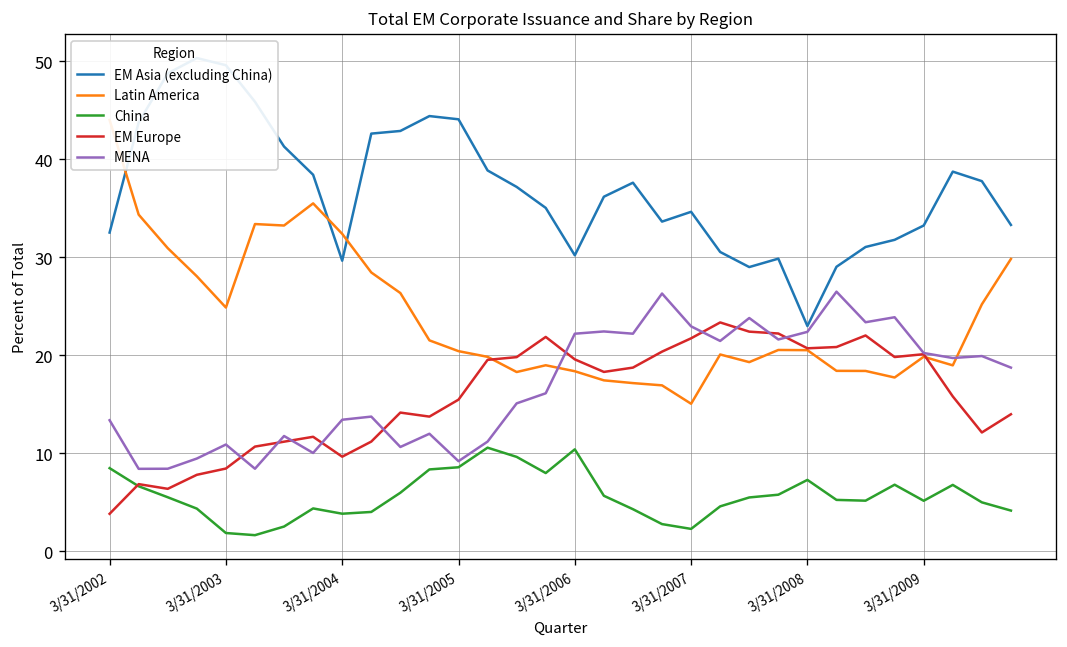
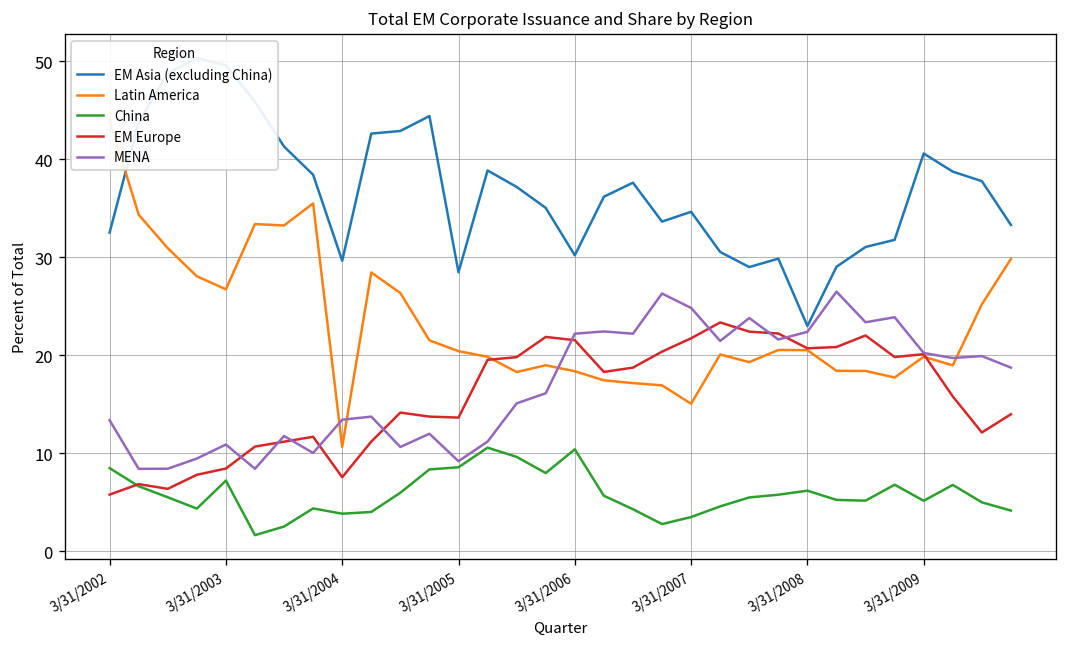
EM Europe, 3/31/2002: 4 -> 6
Latin America, 3/31/2003: 25 -> 27
China, 3/31/2003: 2 -> 7
Latin America, 3/31/2004: 32 -> 11
EM Europe, 3/31/2004: 10 -> 8
EM Asia (excluding China), 3/31/2005: 44 -> 28
EM Europe, 3/31/2005: 15 -> 14
EM Europe, 3/31/2006: 20 -> 22
China, 3/31/2007: 2 -> 3
MENA, 3/31/2007: 23 -> 25
China, 3/31/2008: 7 -> 6
EM Asia (excluding China), 3/31/2009: 33 -> 41
